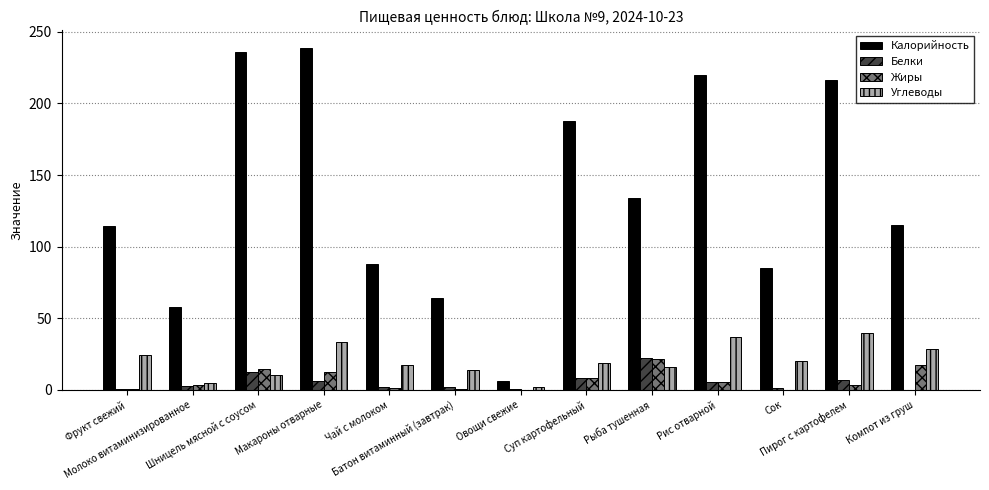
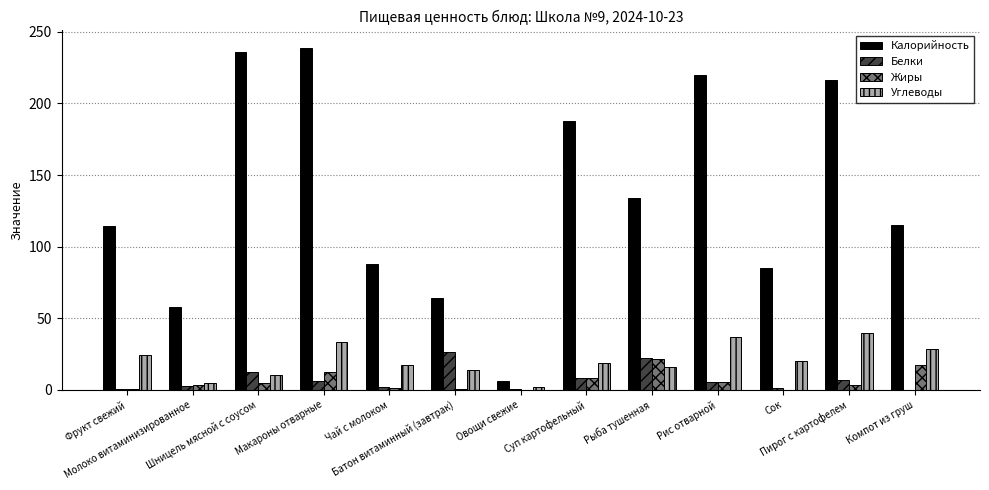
Жиры, Шницель мясной с соусом: 15 -> 5
Белки, Батон витаминный (завтрак): 2 -> 27
